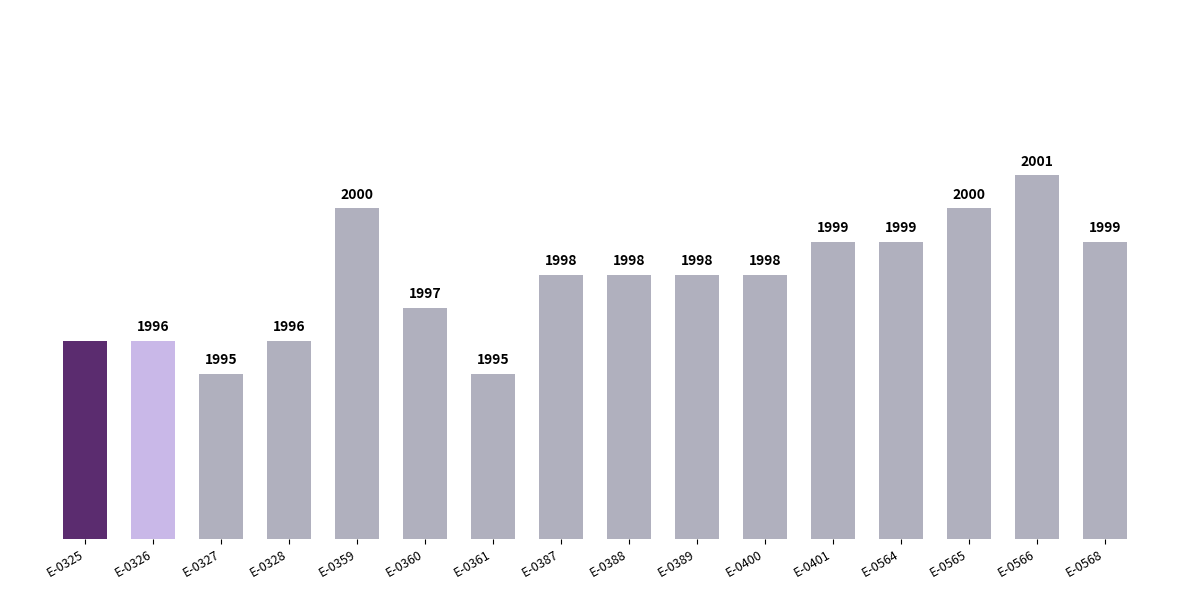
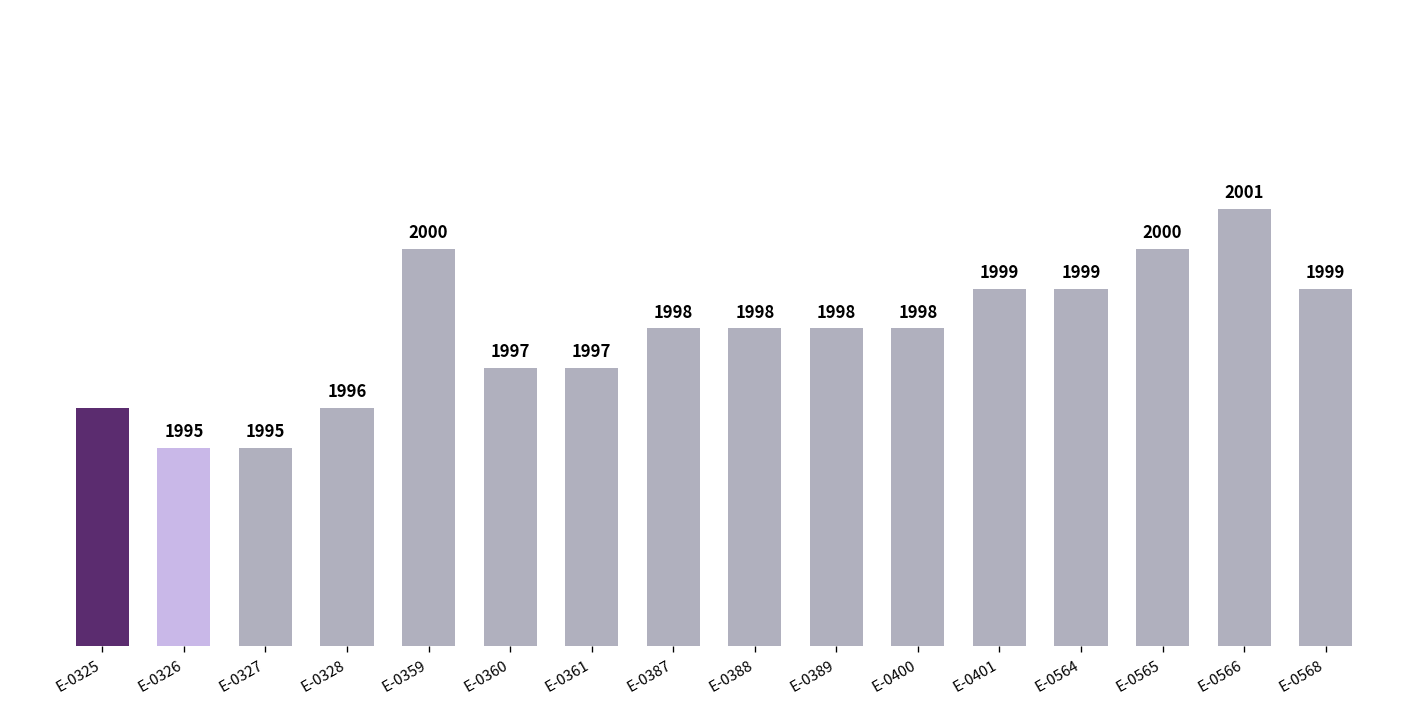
E-0326: 1996 -> 1995
E-0361: 1995 -> 1997
